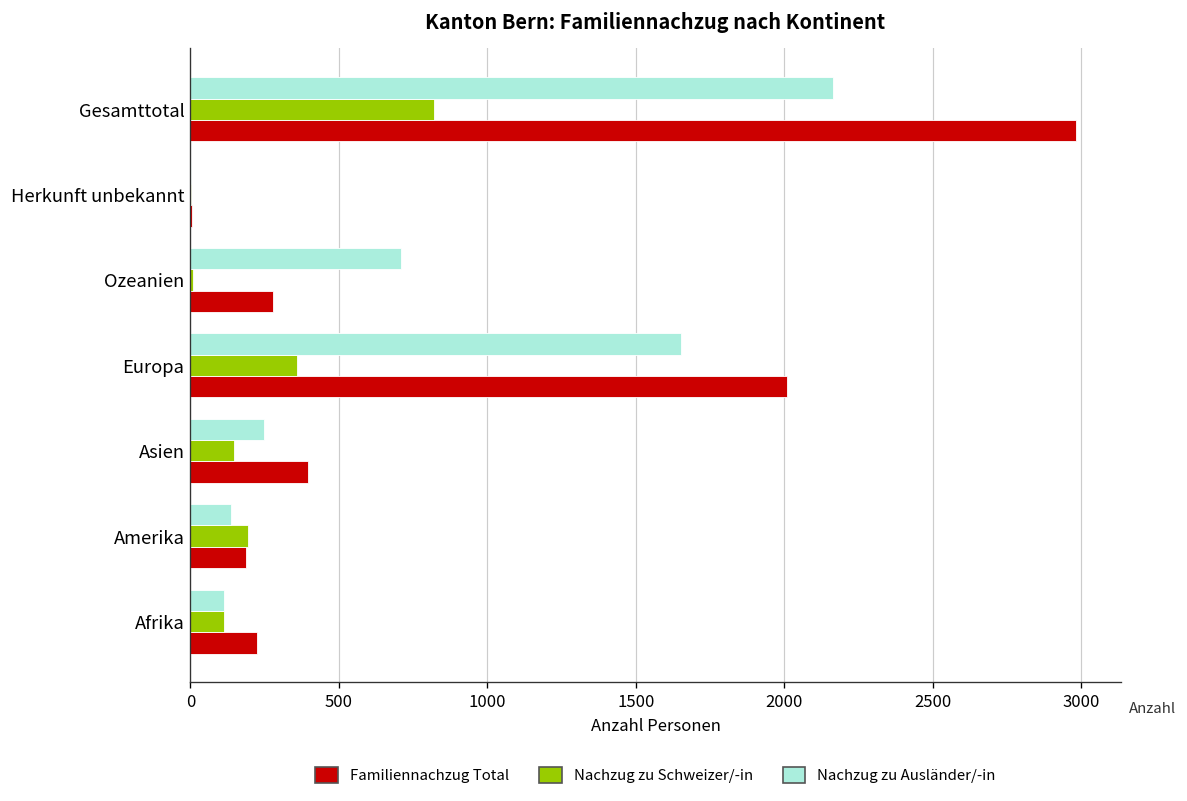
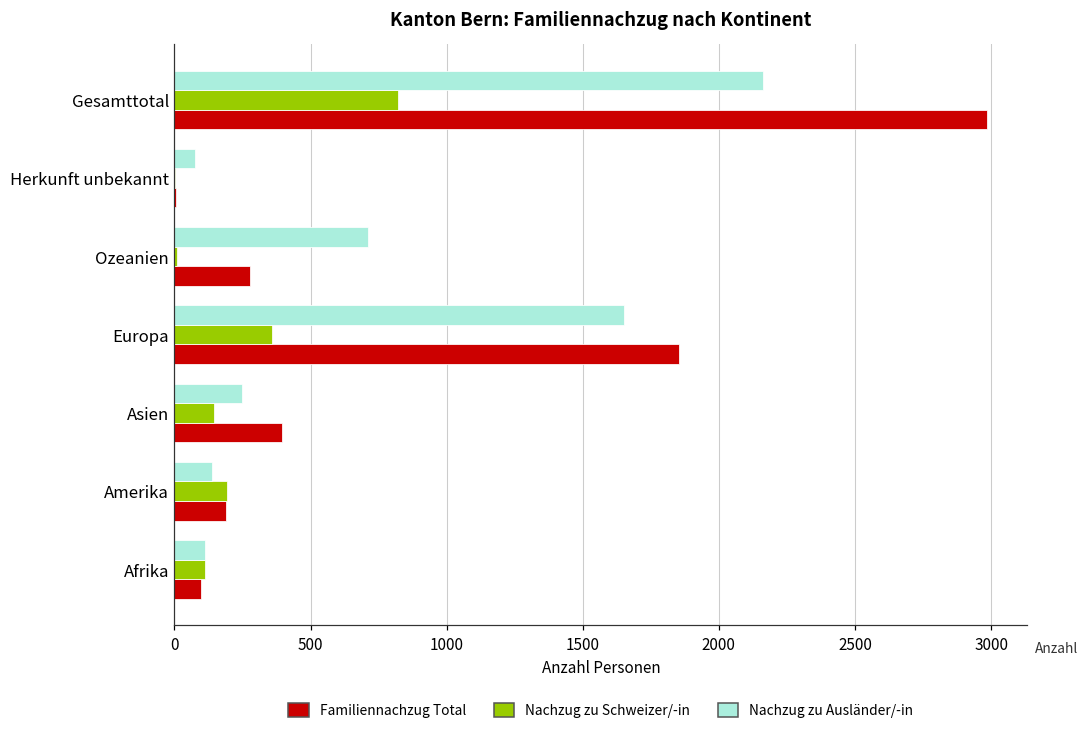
Nachzug zu Ausländer/-in, Herkunft unbekannt: 0 -> 80
Familiennachzug Total, Europa: 2010 -> 1850
Familiennachzug Total, Afrika: 220 -> 100
